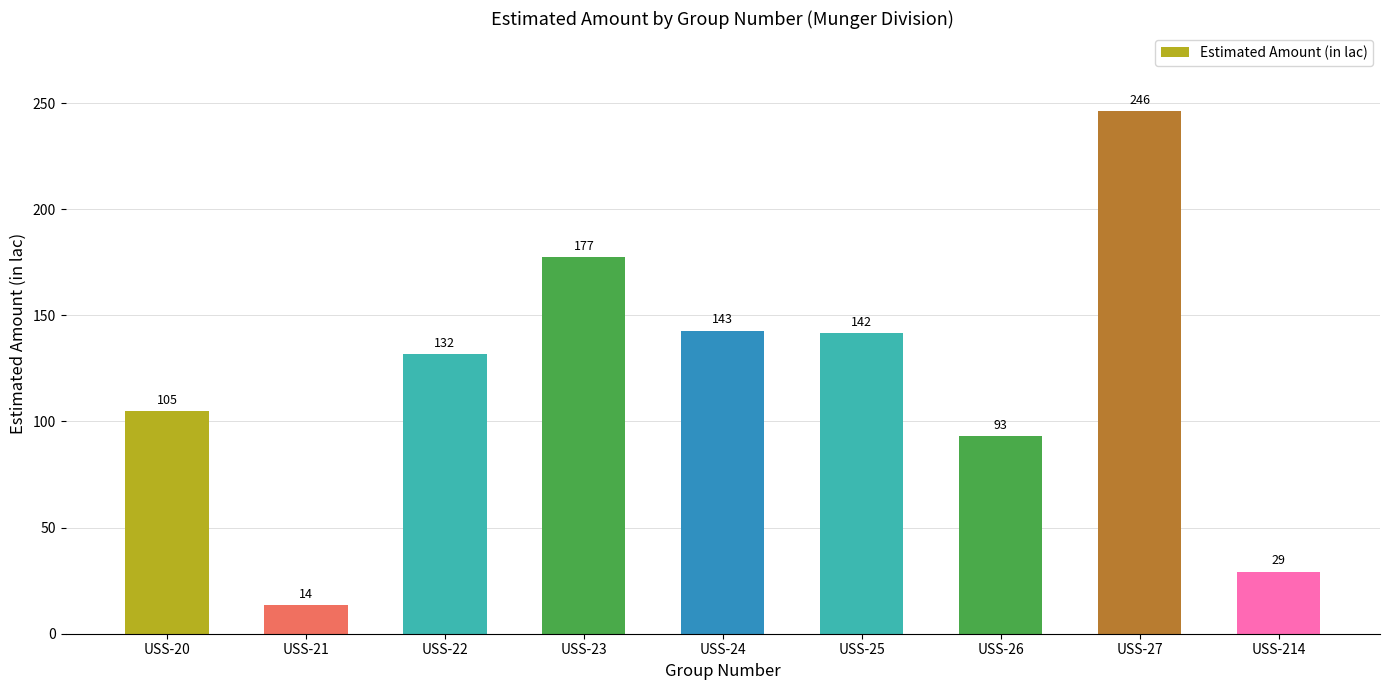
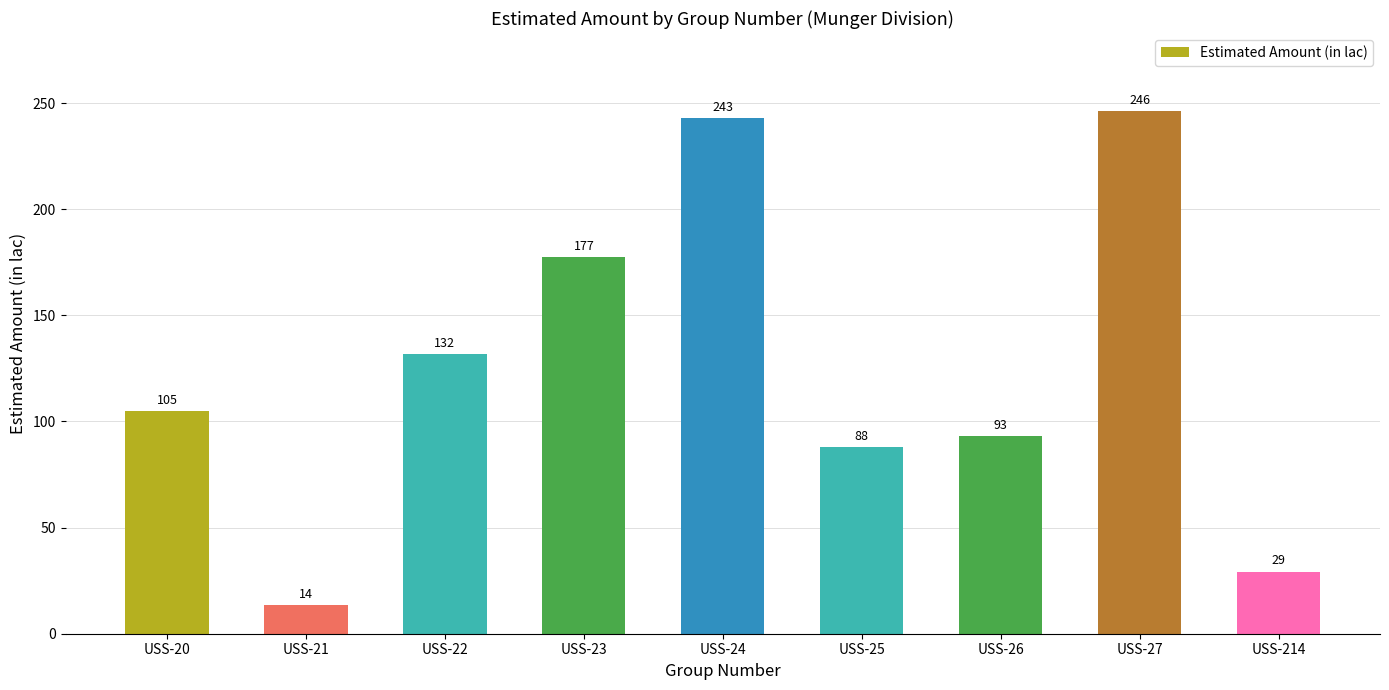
USS-24: 143 -> 243
USS-25: 142 -> 88
